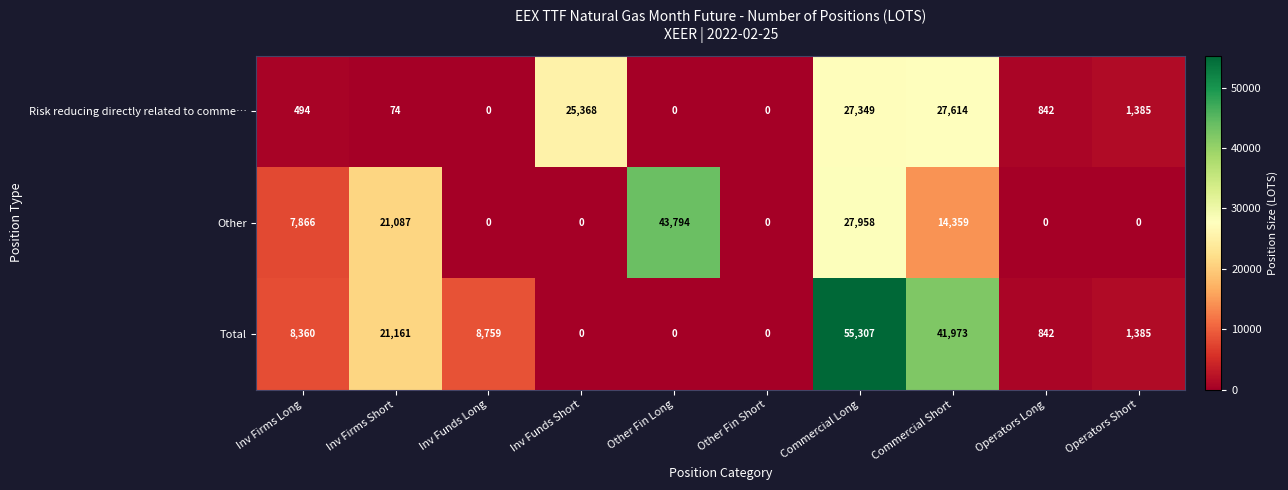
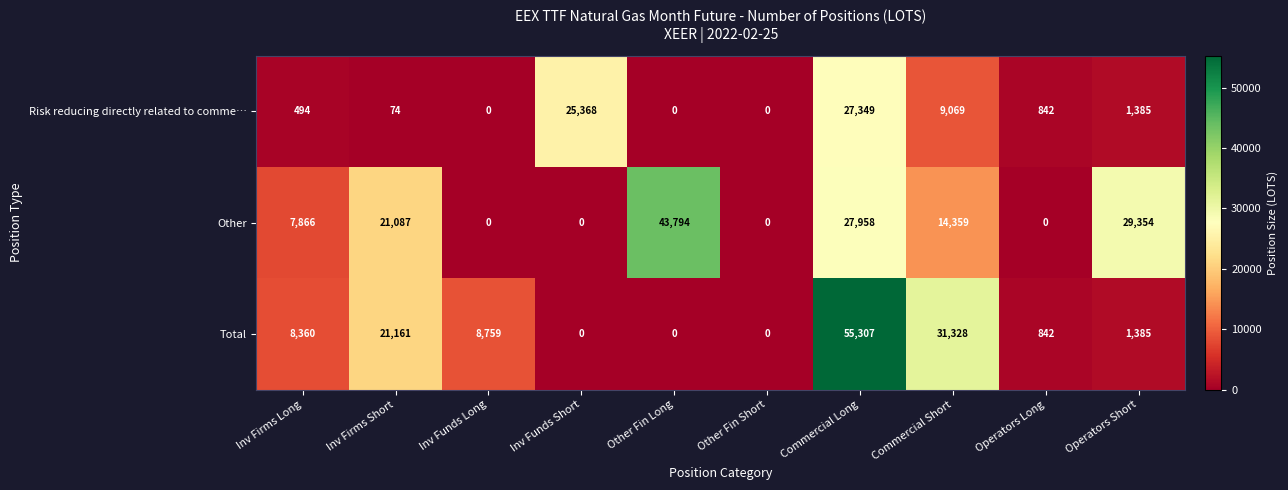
Risk reducing directly related to comme…, Commercial Short: 27,614 -> 9,069
Other, Operators Short: 0 -> 29,354
Total, Commercial Short: 41,973 -> 31,328
